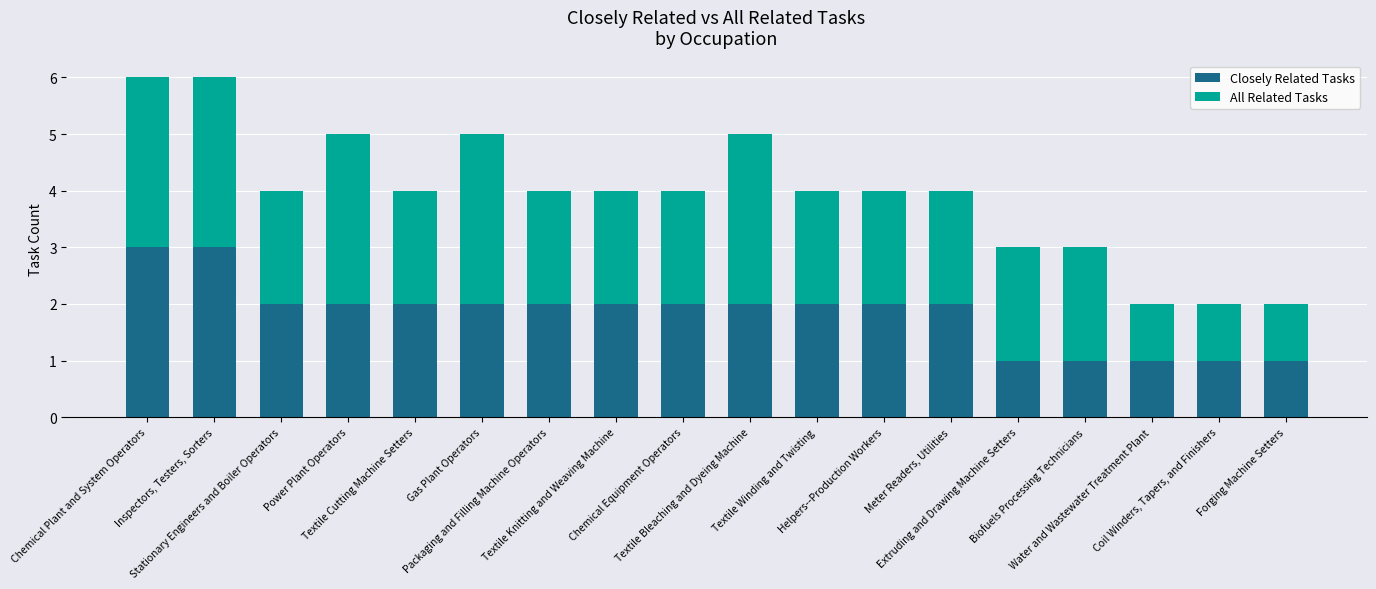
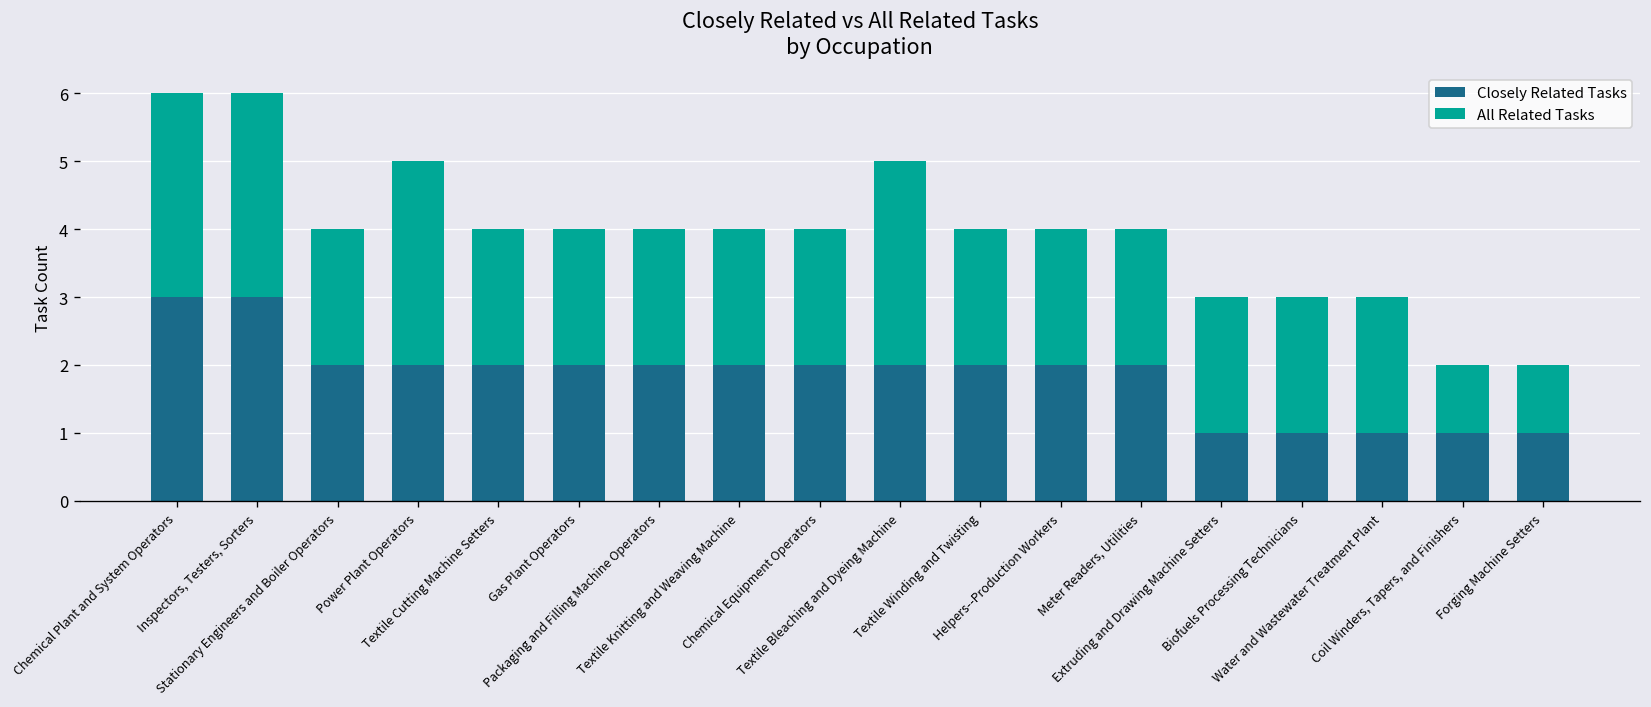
All Related Tasks, Gas Plant Operators: 3 -> 2
All Related Tasks, Water and Wastewater Treatment Plant: 1 -> 2
